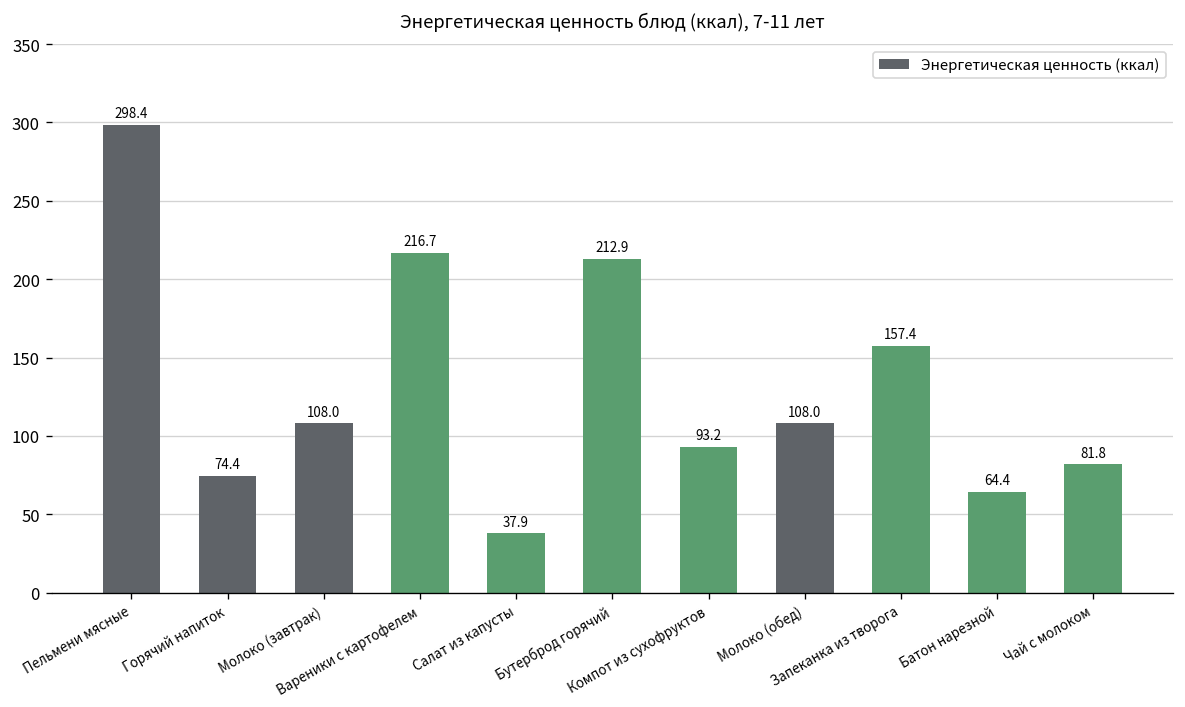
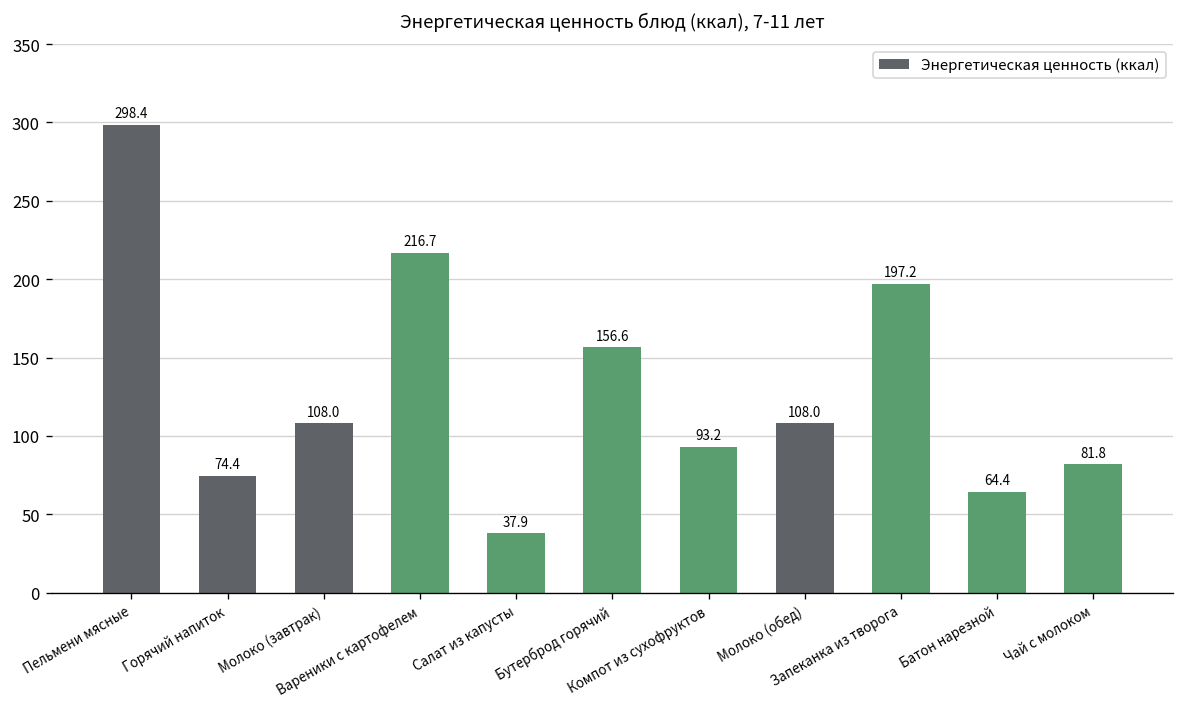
Бутерброд горячий: 212.9 -> 156.6
Запеканка из творога: 157.4 -> 197.2
